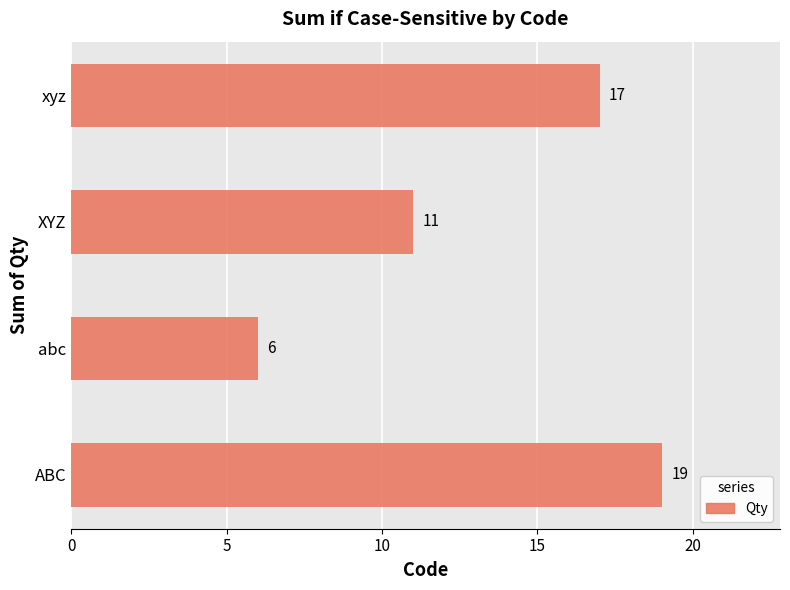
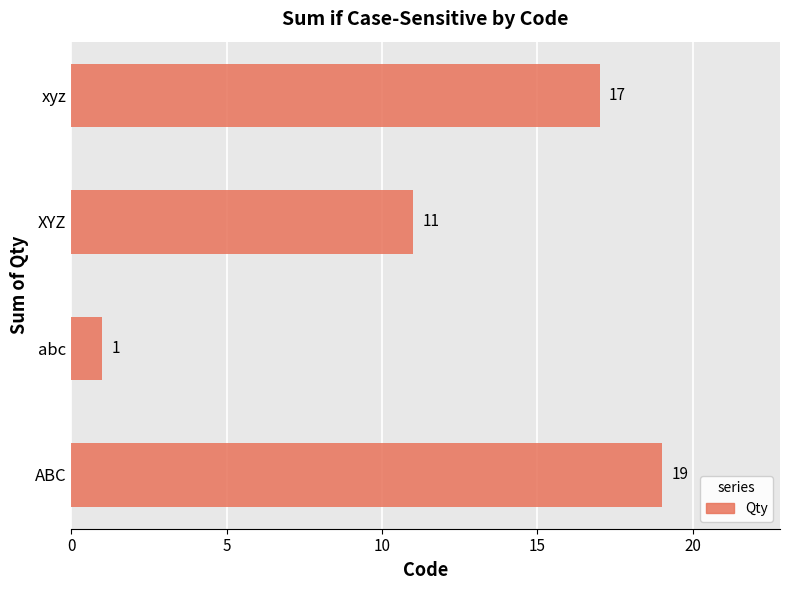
abc: 6 -> 1
